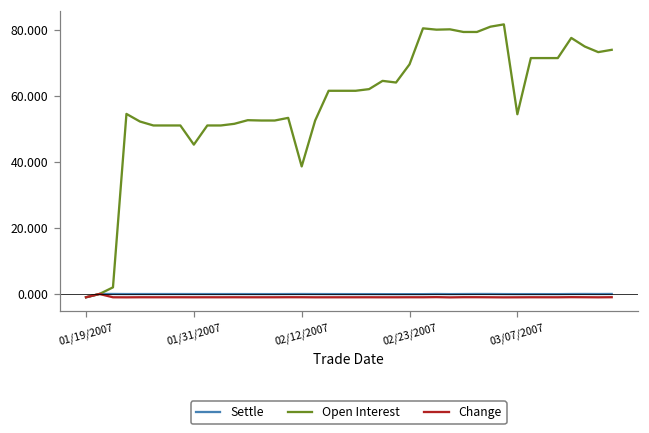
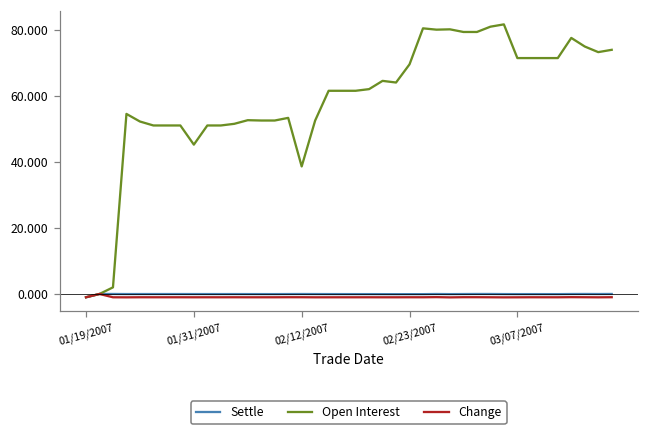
Open Interest, 03/07/2007: 54 -> 71
